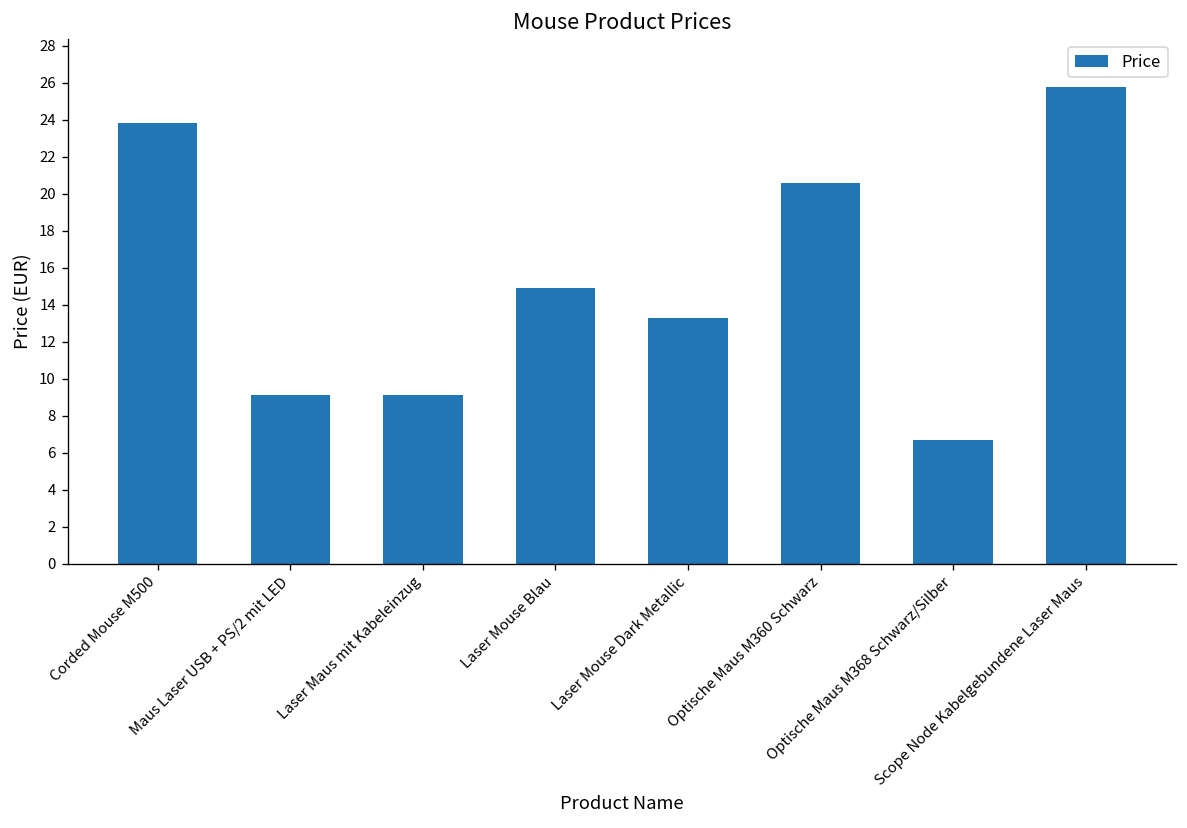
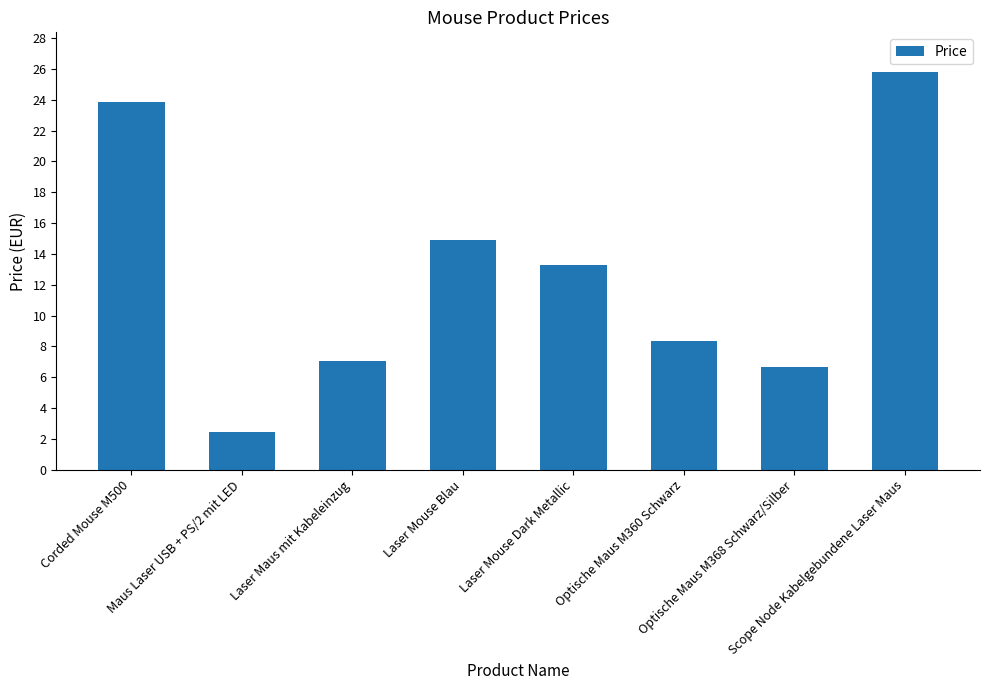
Maus Laser USB + PS/2 mit LED: 9.1 -> 2.4
Laser Maus mit Kabeleinzug: 9.1 -> 7.0
Optische Maus M360 Schwarz: 20.6 -> 8.3
